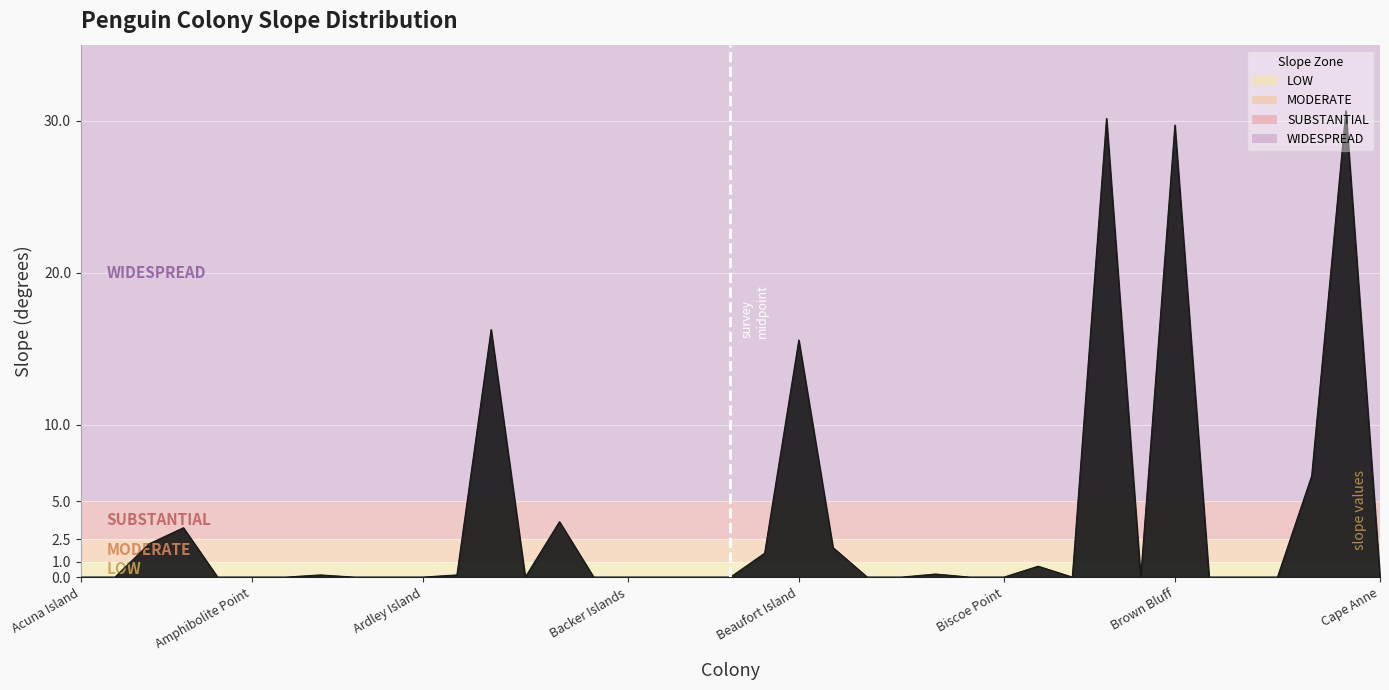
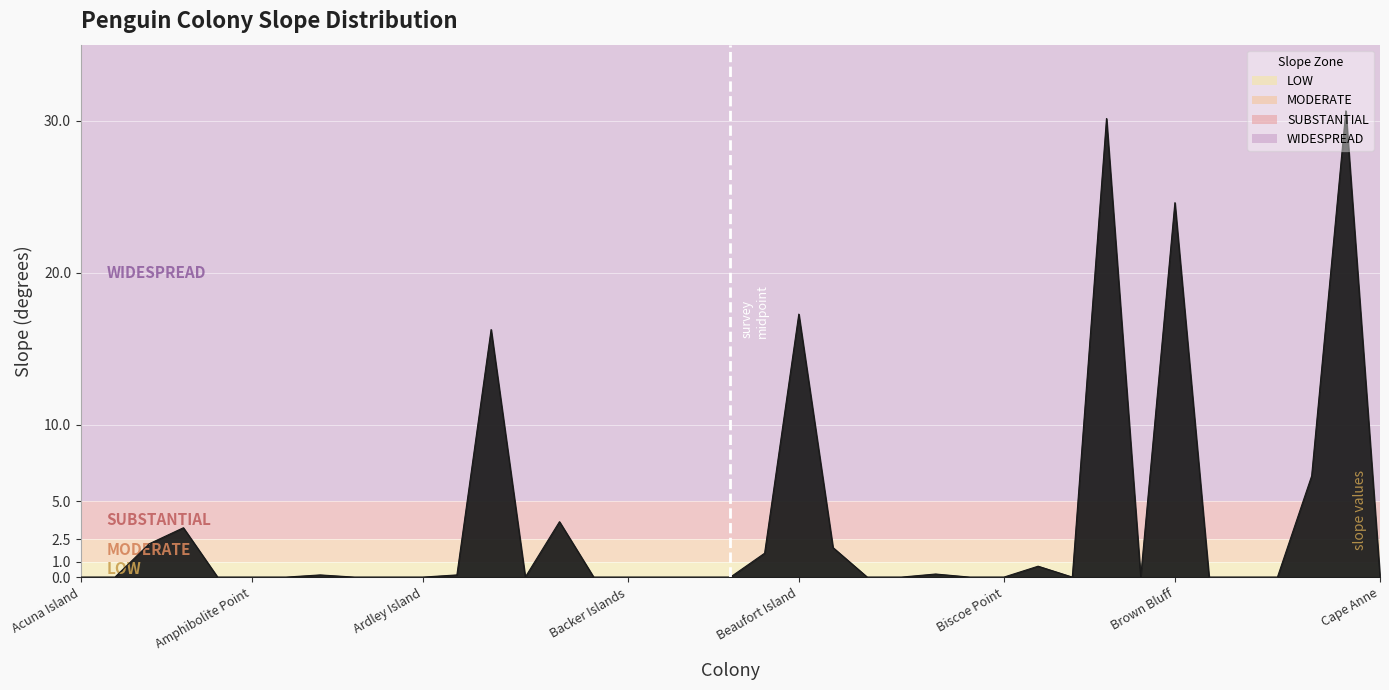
Beaufort Island: 15.6 -> 17.3
Brown Bluff: 29.7 -> 24.6
